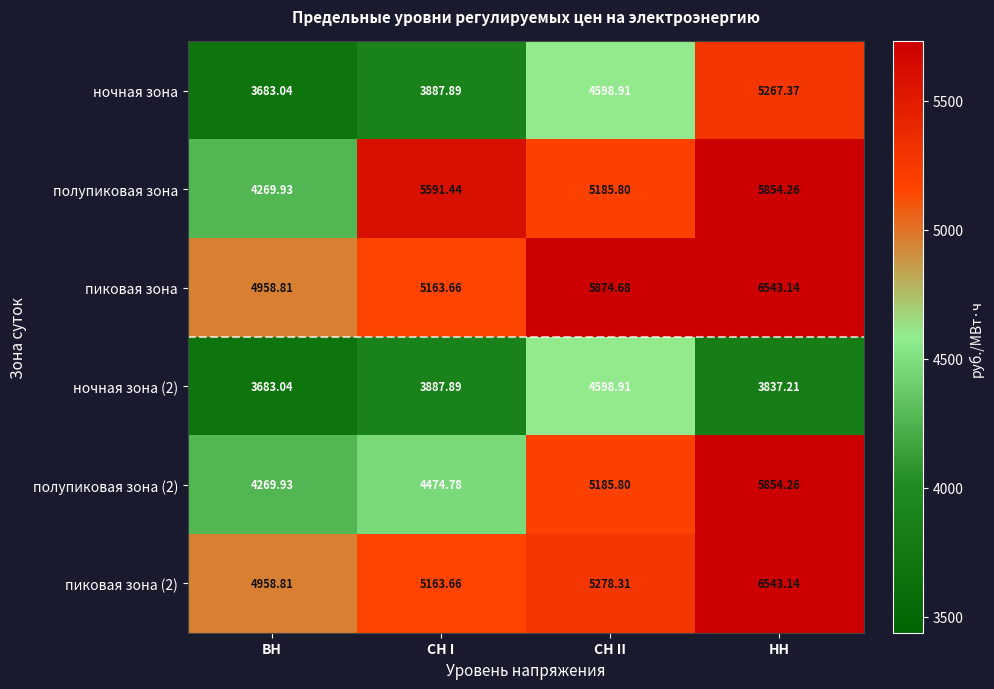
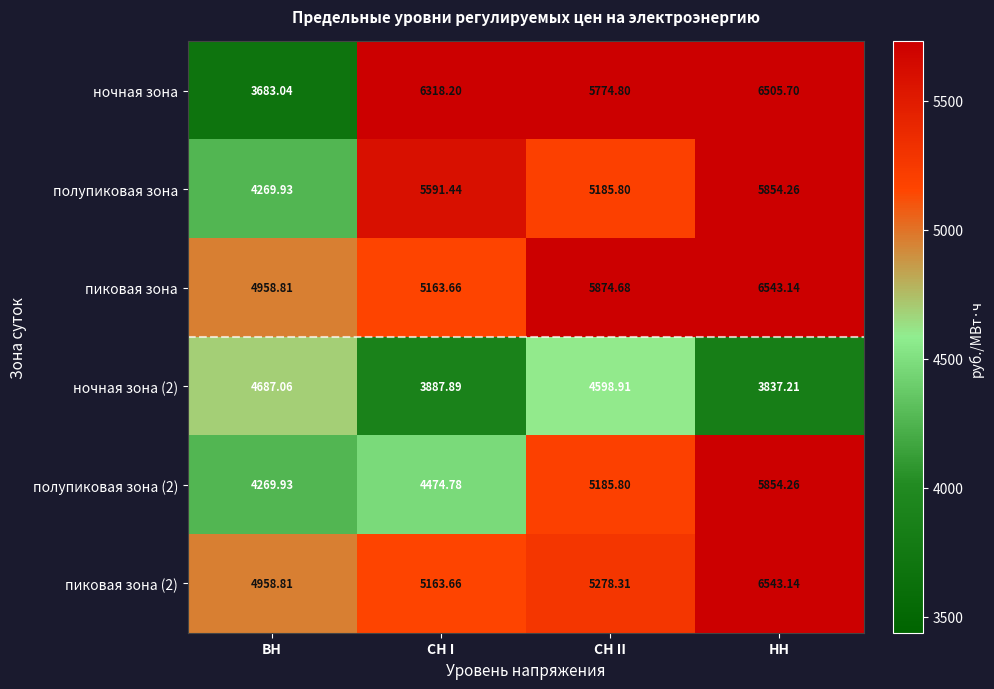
ночная зона, СН I: 3887.89 -> 6318.20
ночная зона, СН II: 4598.91 -> 5774.80
ночная зона, НН: 5267.37 -> 6505.70
ночная зона (2), ВН: 3683.04 -> 4687.06
